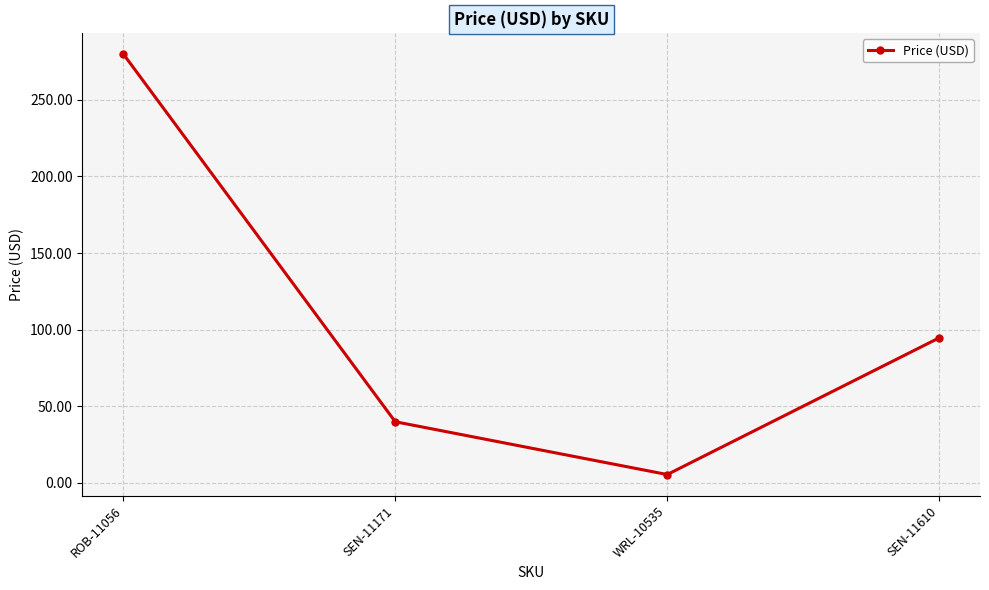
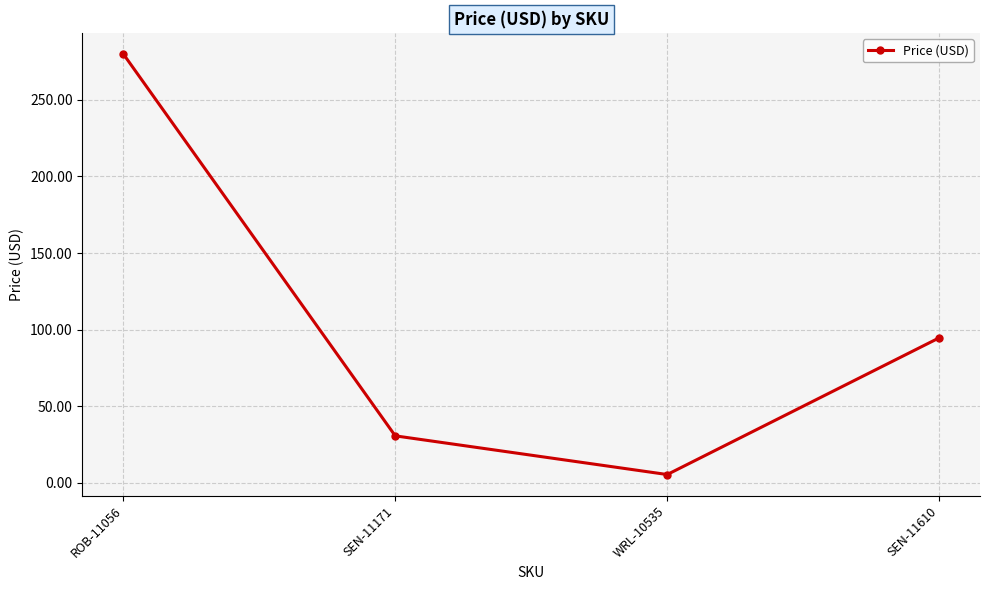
SEN-11171: 40 -> 31
